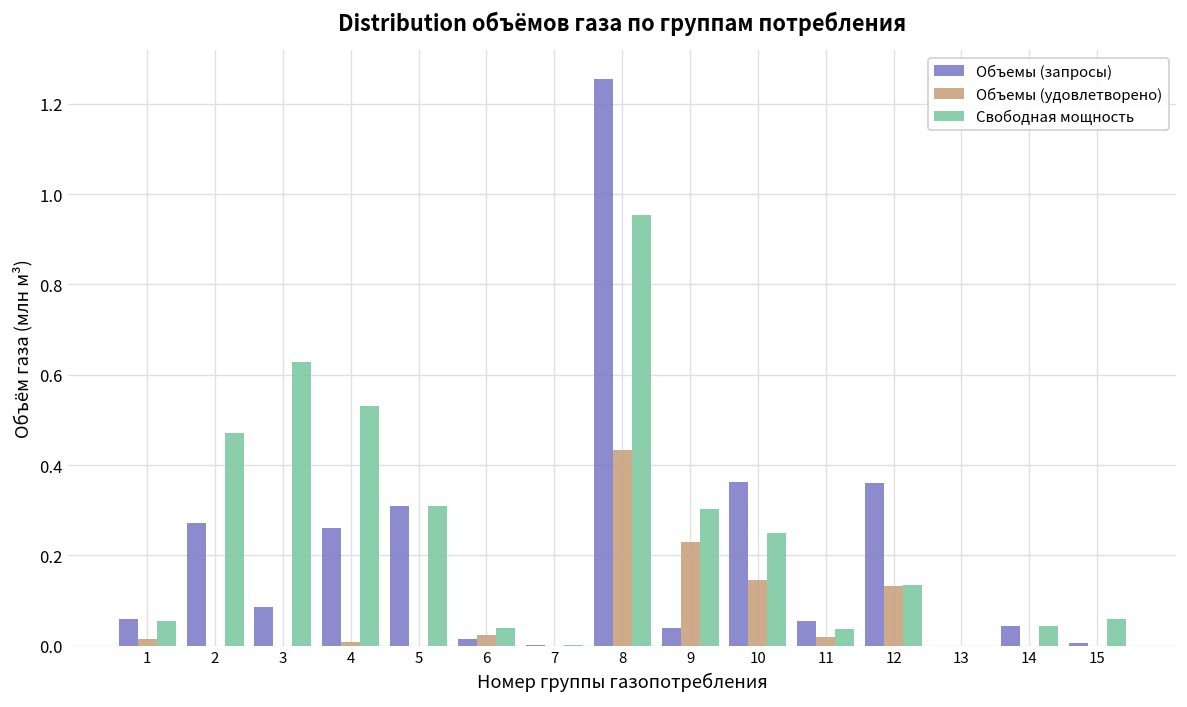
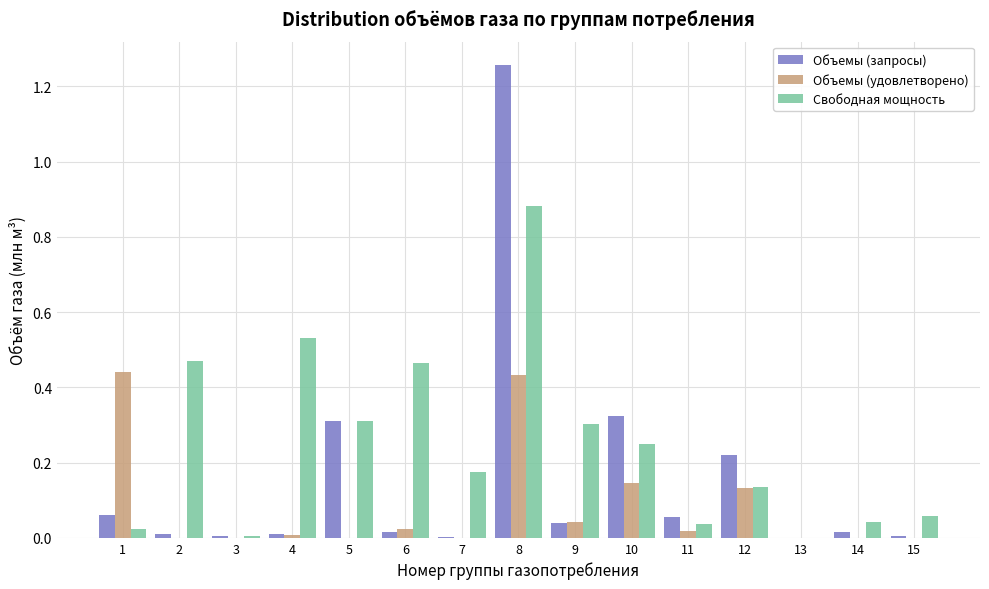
Объемы (удовлетворено), 1: 0.01 -> 0.44
Свободная мощность, 1: 0.06 -> 0.02
Объемы (запросы), 2: 0.27 -> 0.01
Объемы (запросы), 3: 0.09 -> 0.01
Свободная мощность, 3: 0.63 -> 0.01
Объемы (запросы), 4: 0.26 -> 0.01
Свободная мощность, 6: 0.04 -> 0.46
Свободная мощность, 7: 0.00 -> 0.18
Свободная мощность, 8: 0.95 -> 0.88
Объемы (удовлетворено), 9: 0.23 -> 0.04
Объемы (запросы), 10: 0.36 -> 0.32
Объемы (запросы), 12: 0.36 -> 0.22
Объемы (запросы), 14: 0.04 -> 0.02
